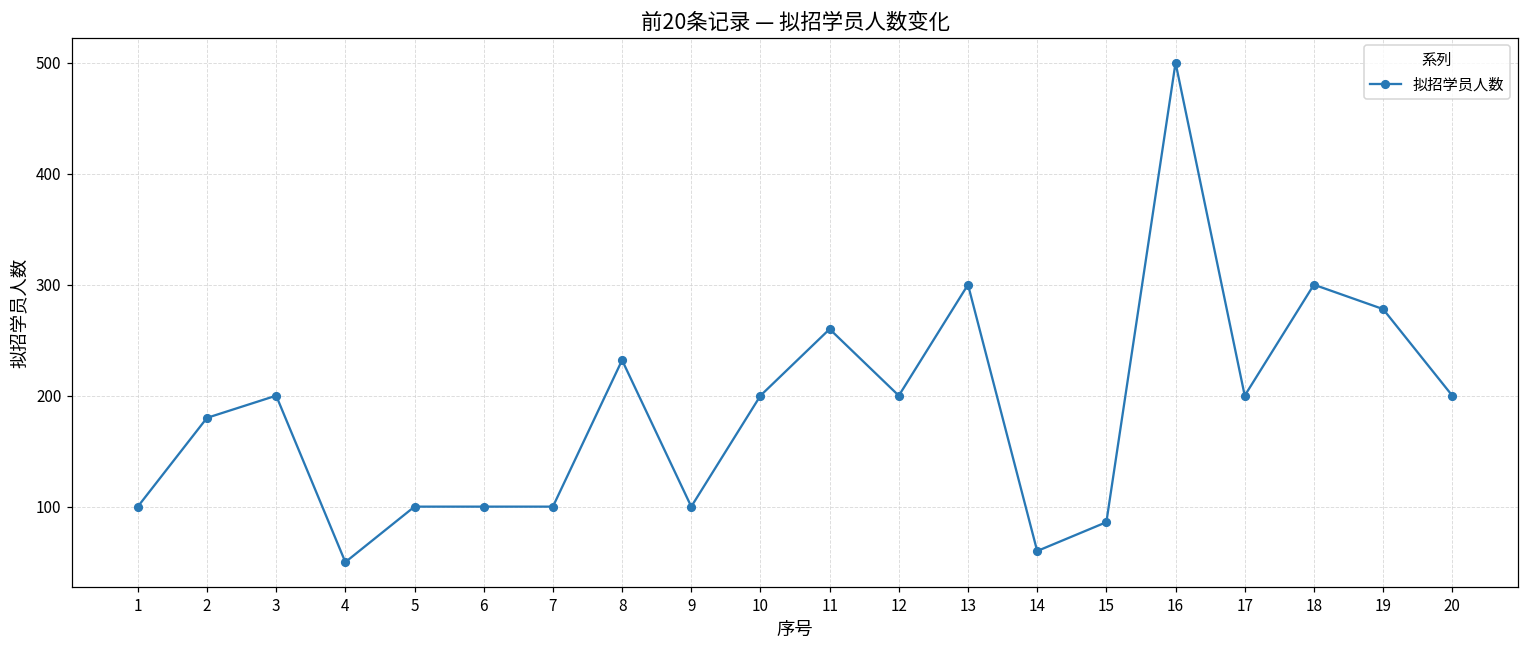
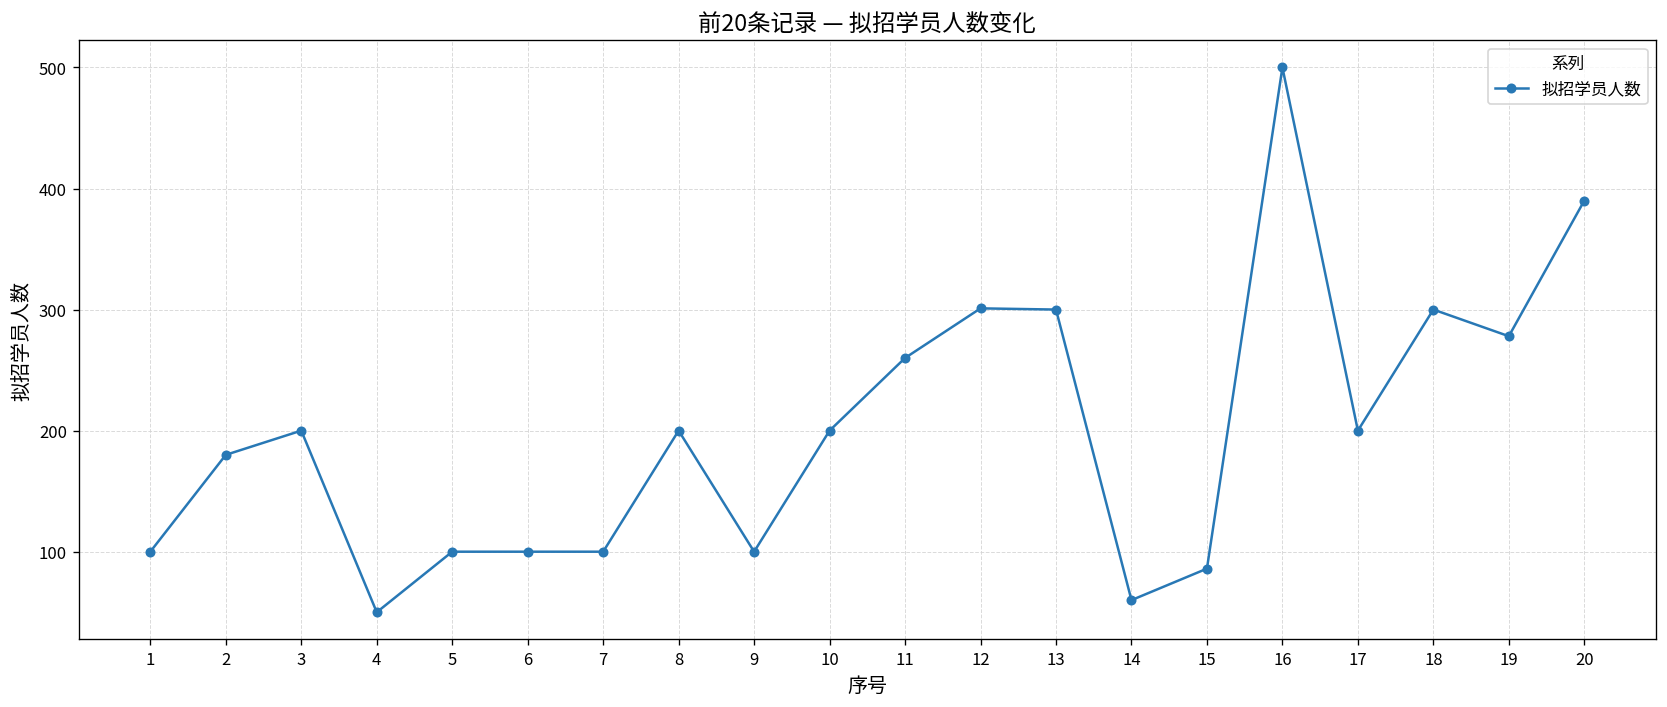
8: 232 -> 200
12: 200 -> 301
20: 200 -> 390
